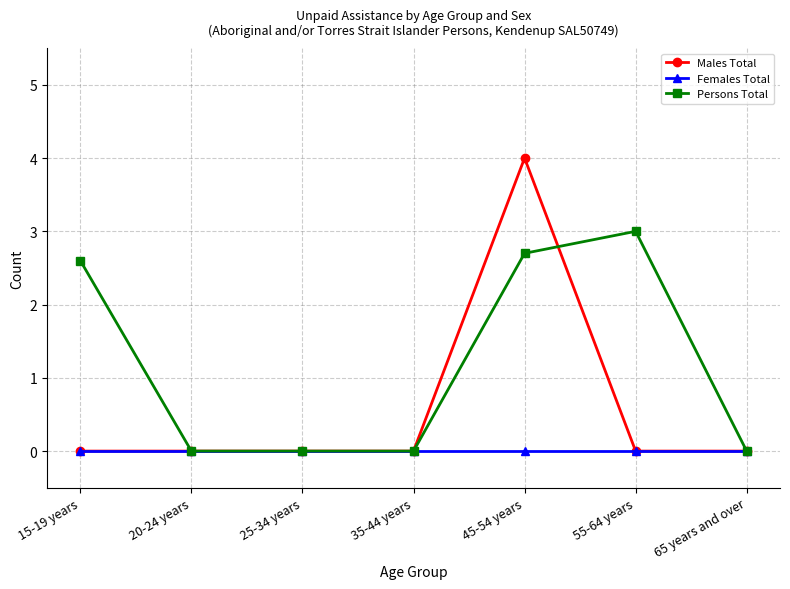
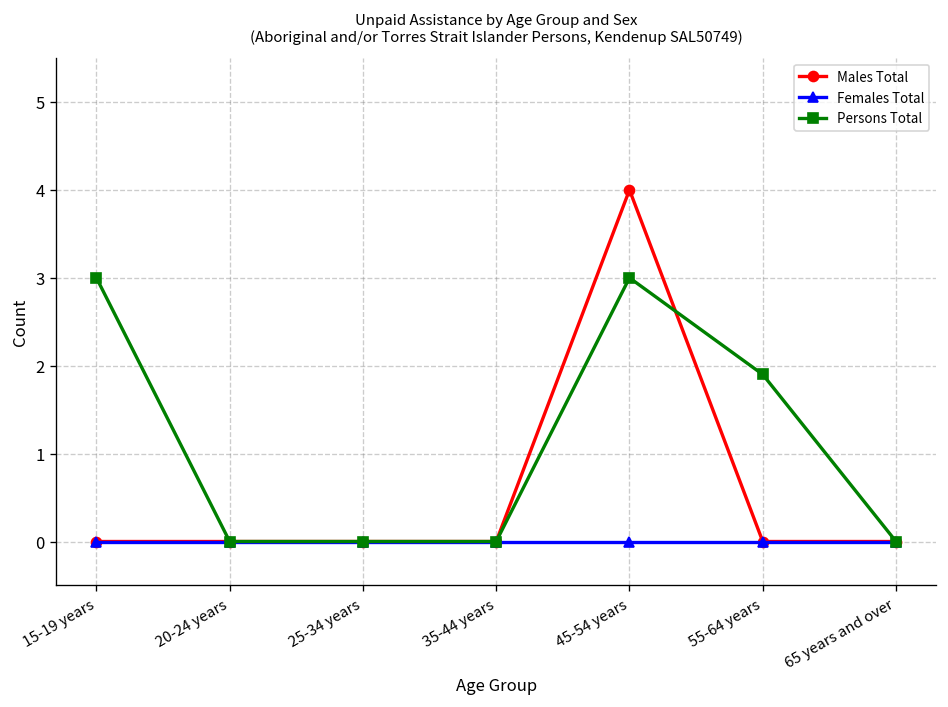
Persons Total, 15-19 years: 2.6 -> 3.0
Persons Total, 45-54 years: 2.7 -> 3.0
Persons Total, 55-64 years: 3.0 -> 1.9
